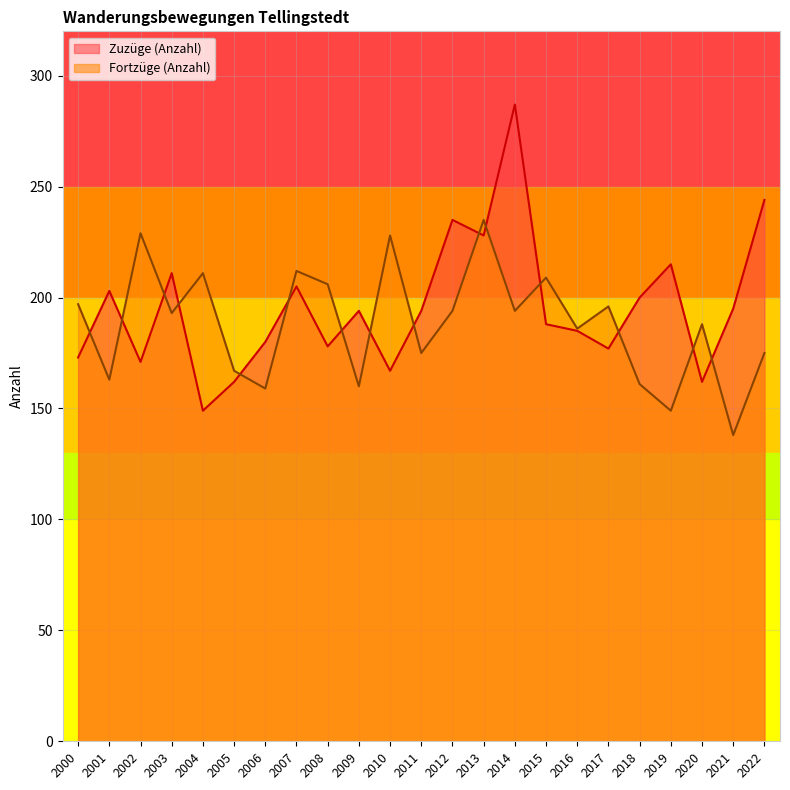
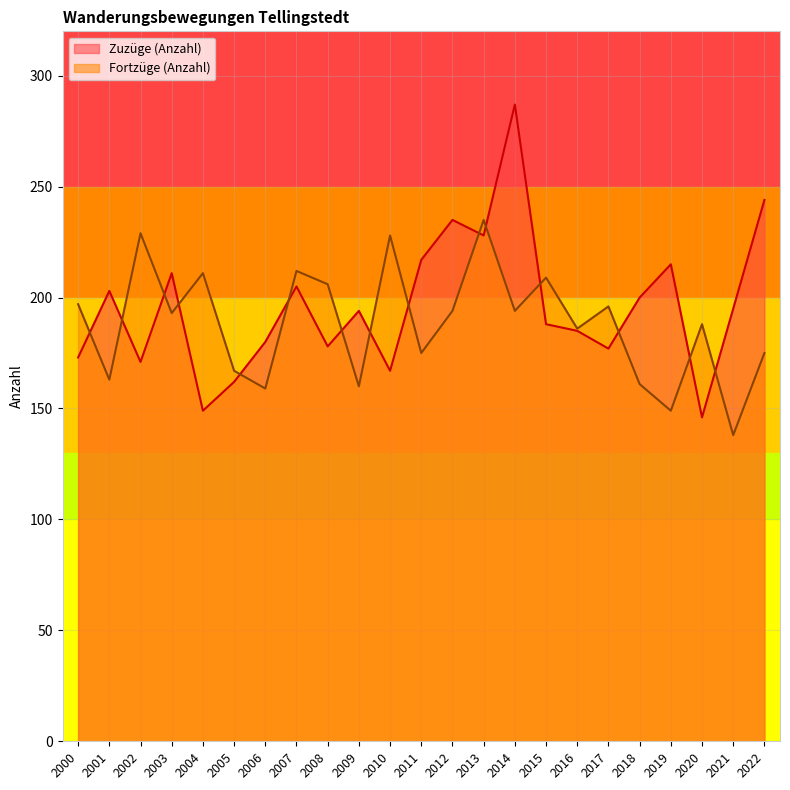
Zuzüge (Anzahl), 2011: 194 -> 217
Zuzüge (Anzahl), 2020: 162 -> 146
